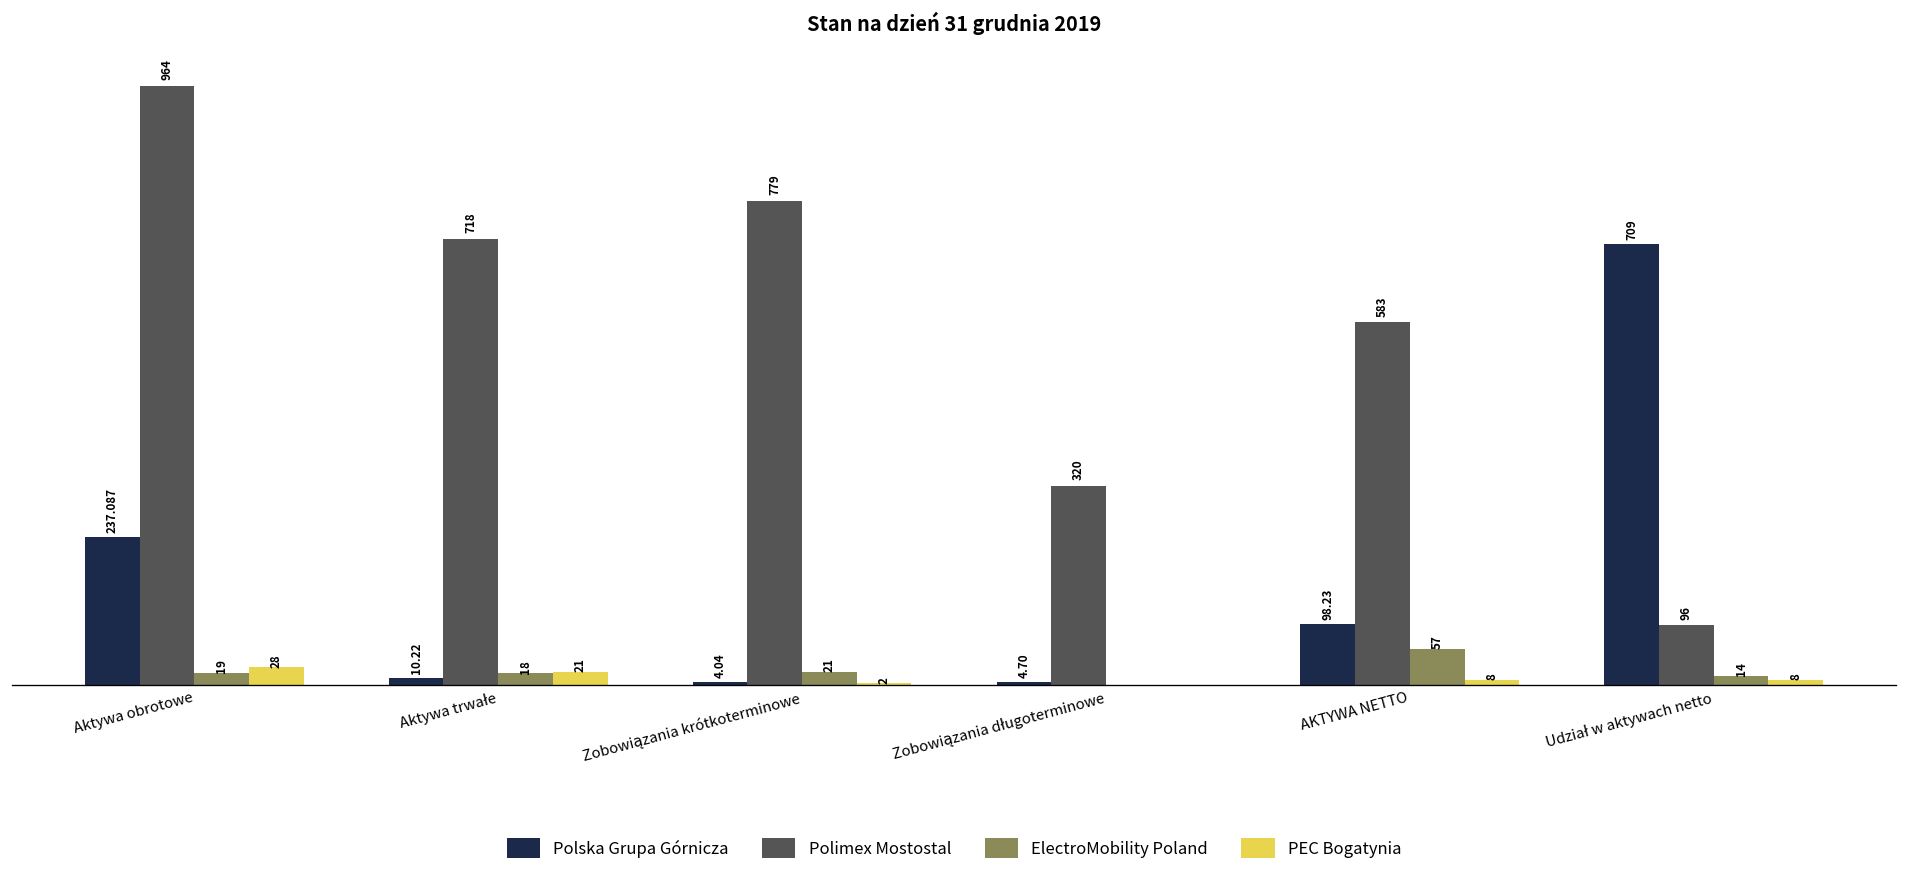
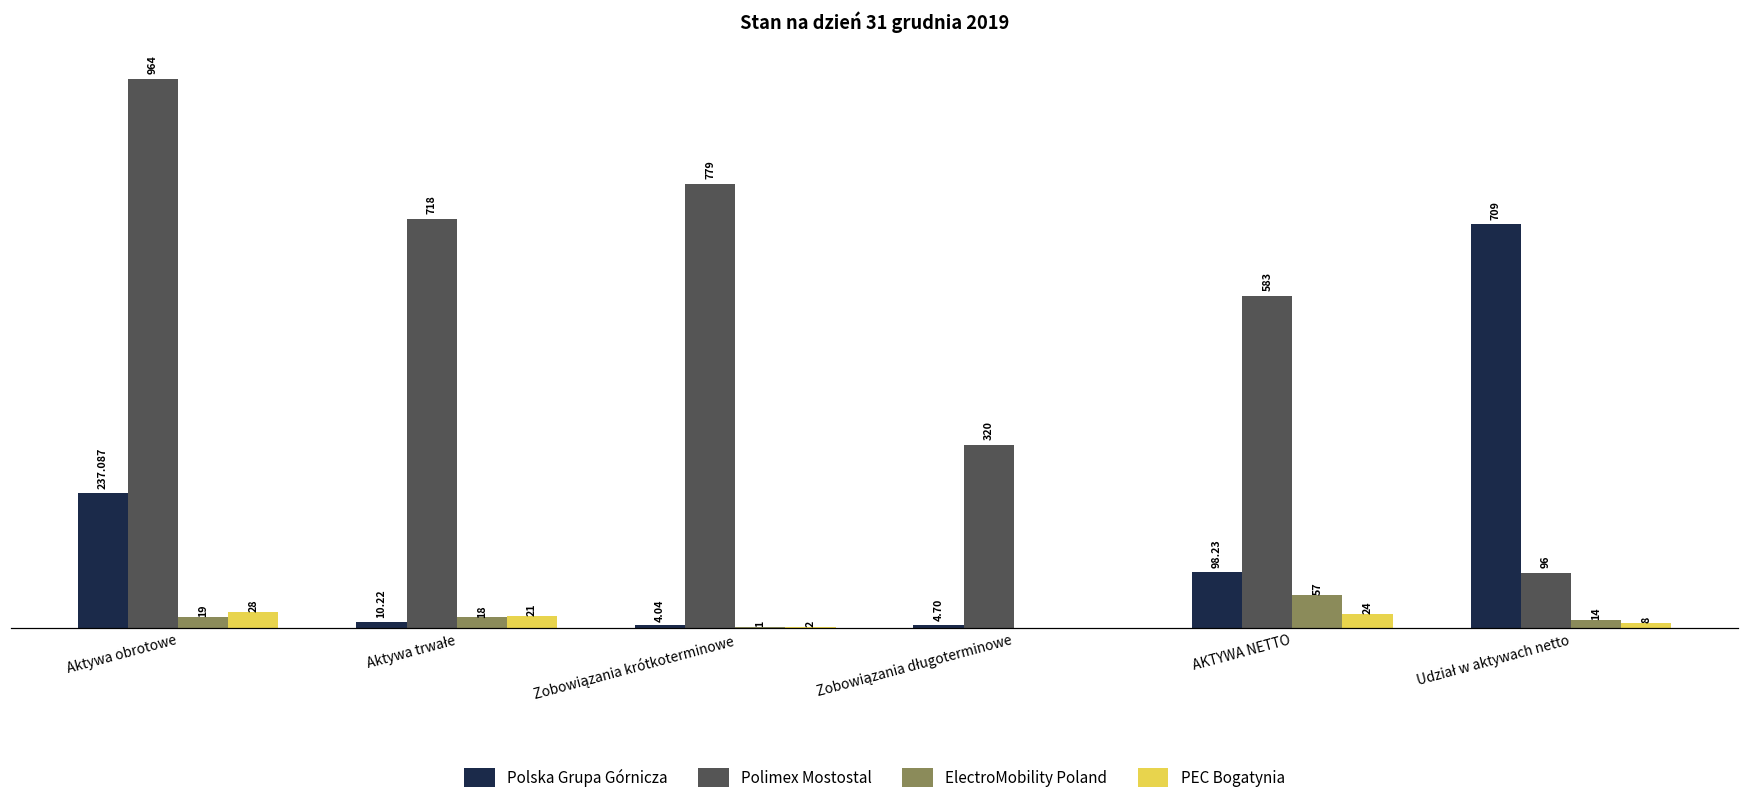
ElectroMobility Poland, Zobowiązania krótkoterminowe: 21 -> 1
PEC Bogatynia, AKTYWA NETTO: 8 -> 24
